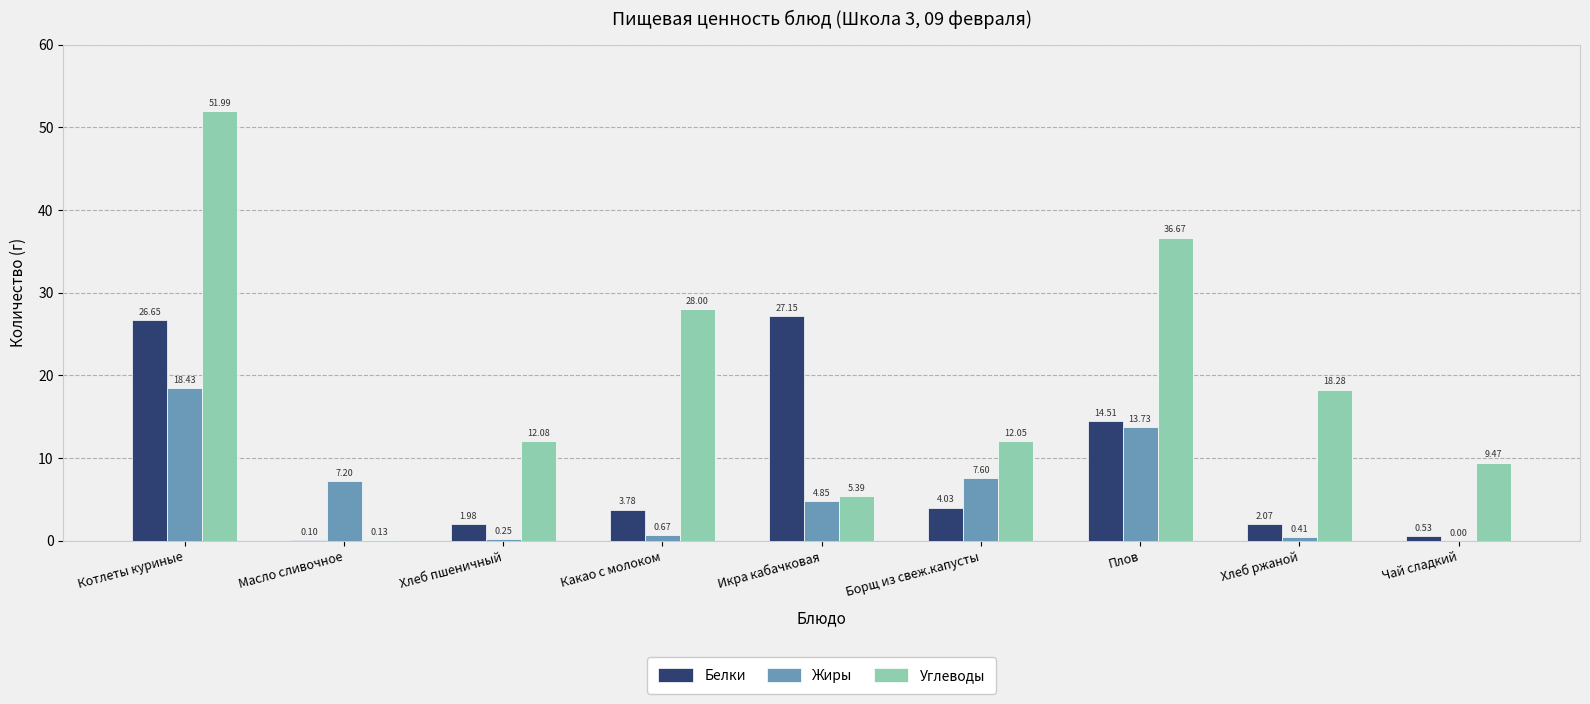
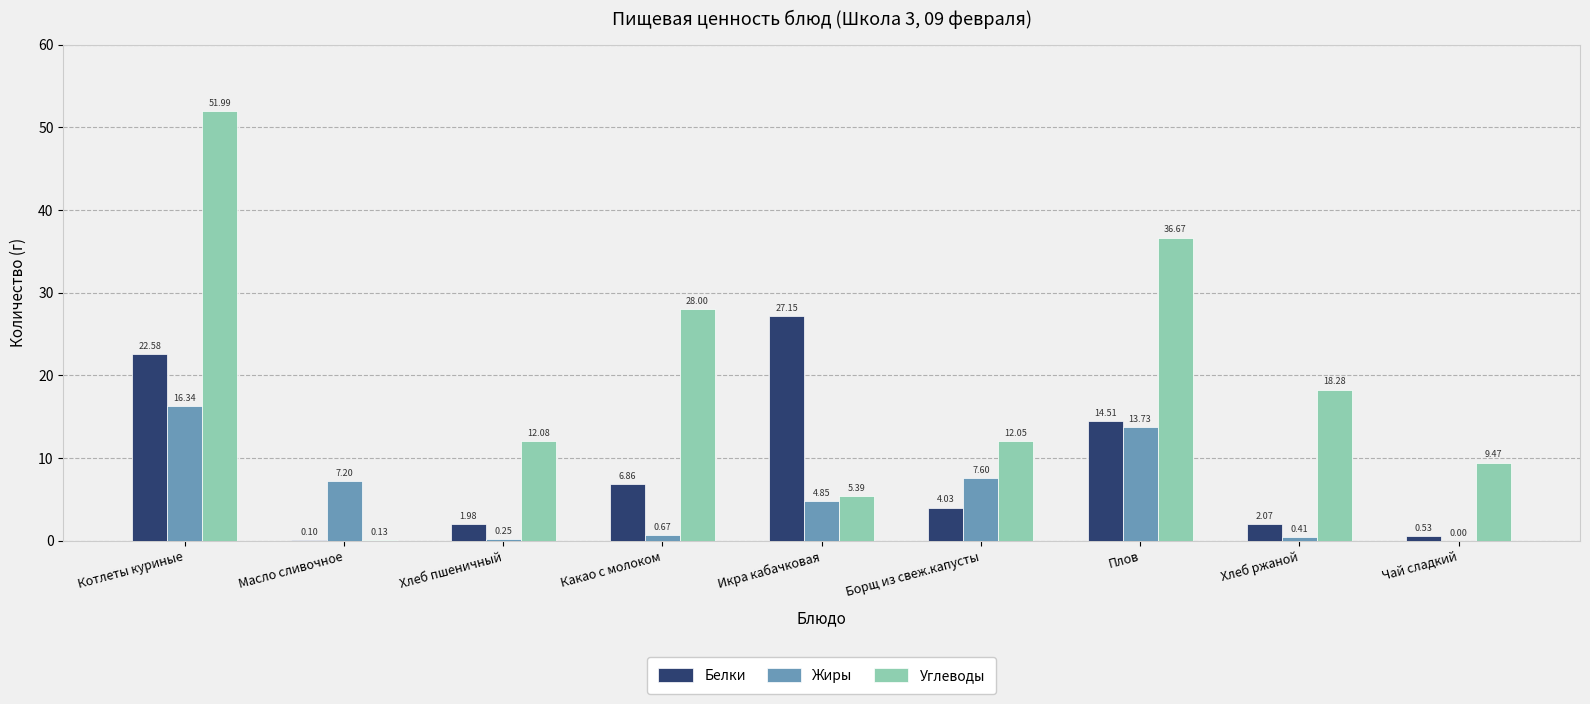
Белки, Котлеты куриные: 26.65 -> 22.58
Жиры, Котлеты куриные: 18.43 -> 16.34
Белки, Какао с молоком: 3.78 -> 6.86
